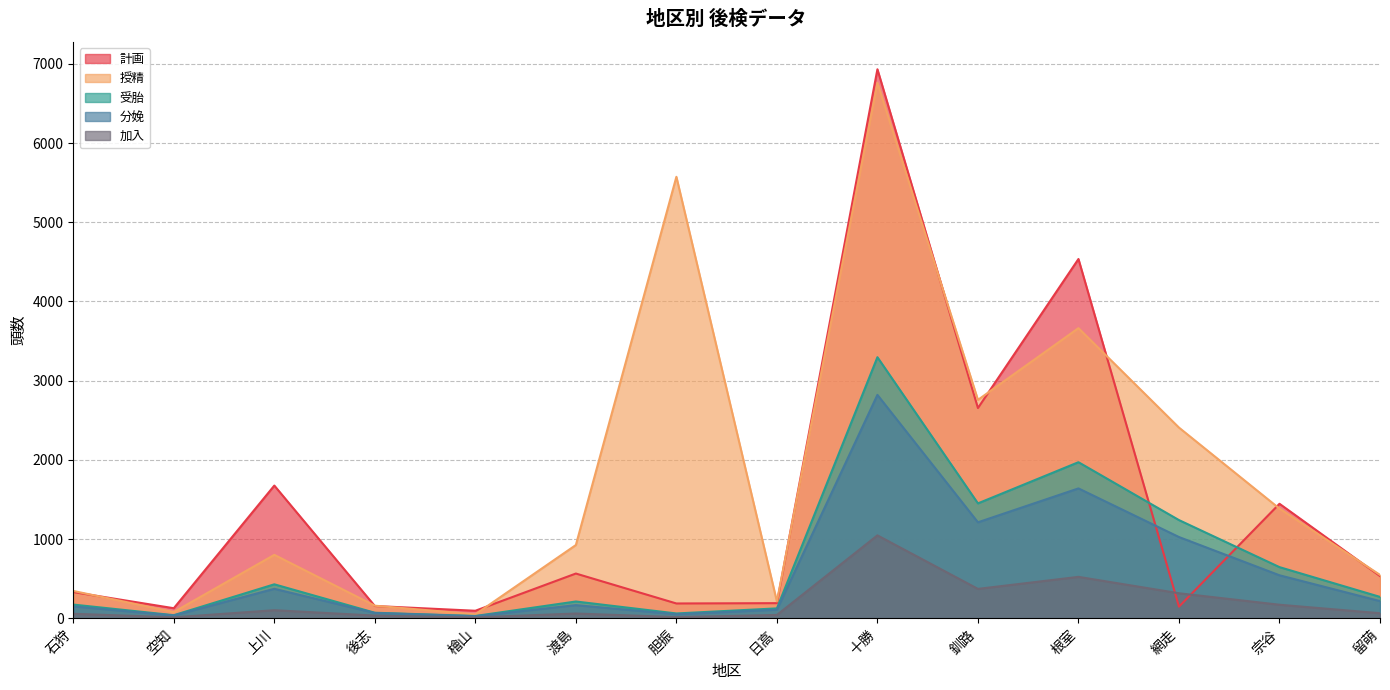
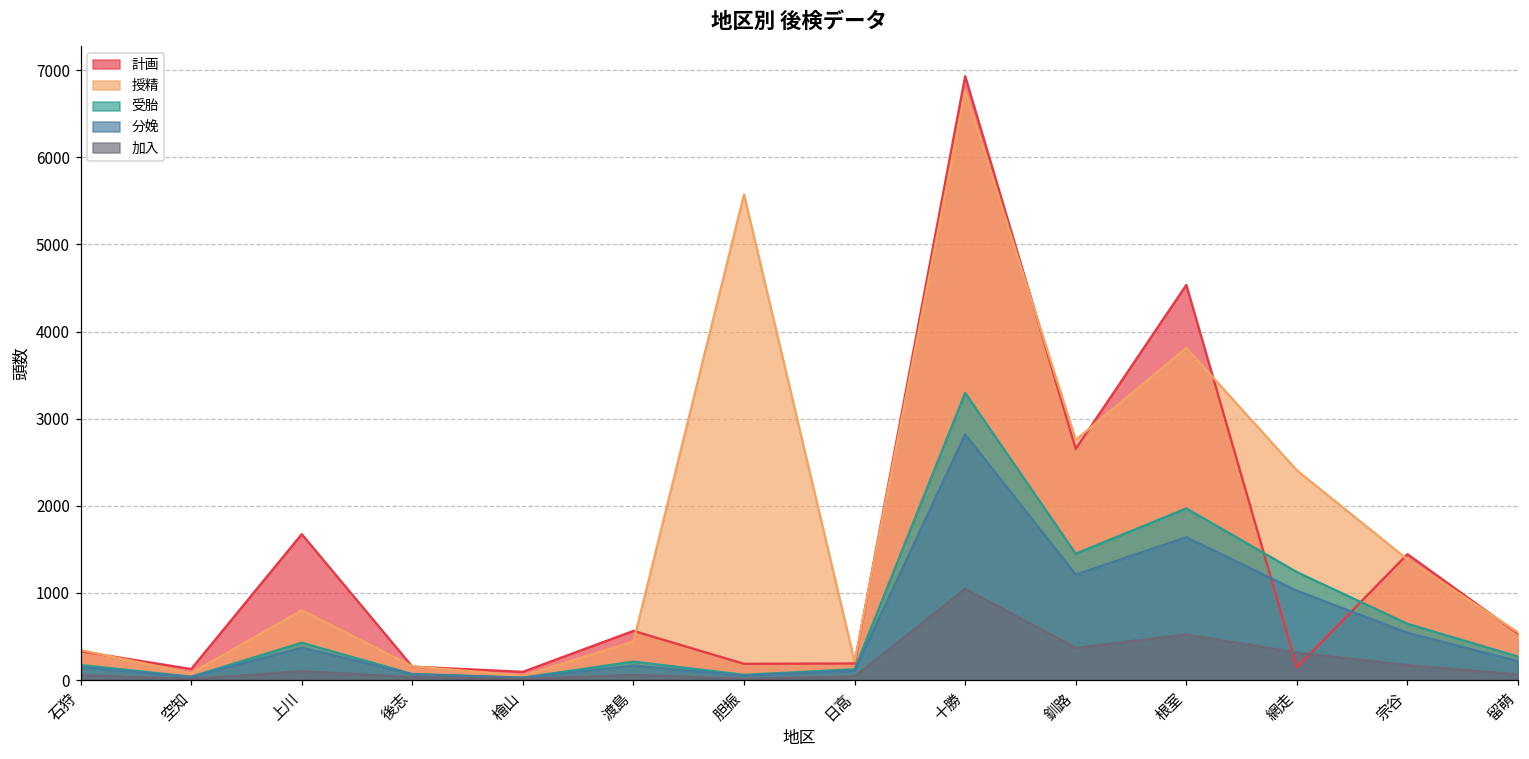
授精, 渡島: 900 -> 400
授精, 根室: 3700 -> 3800
